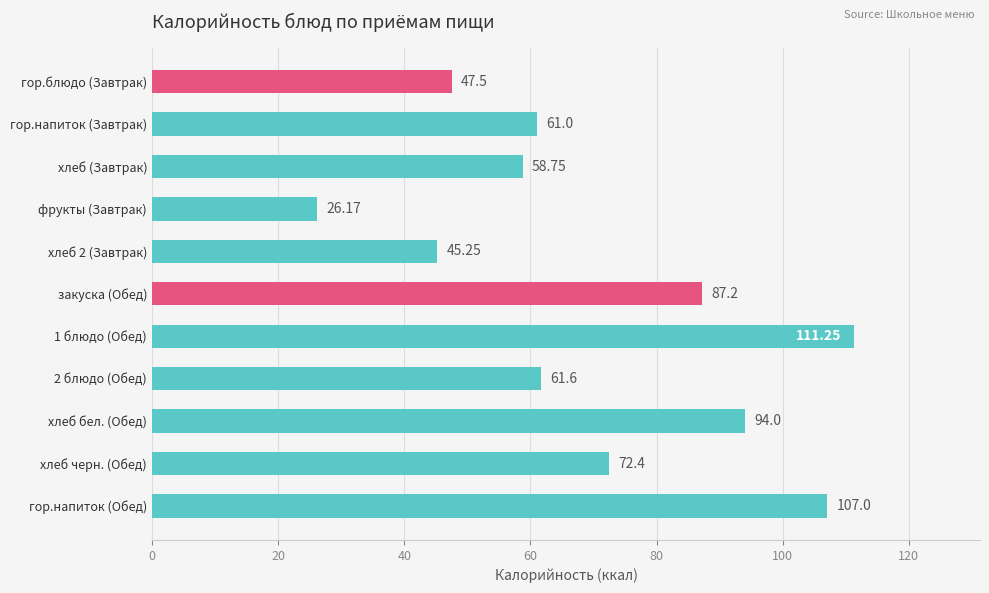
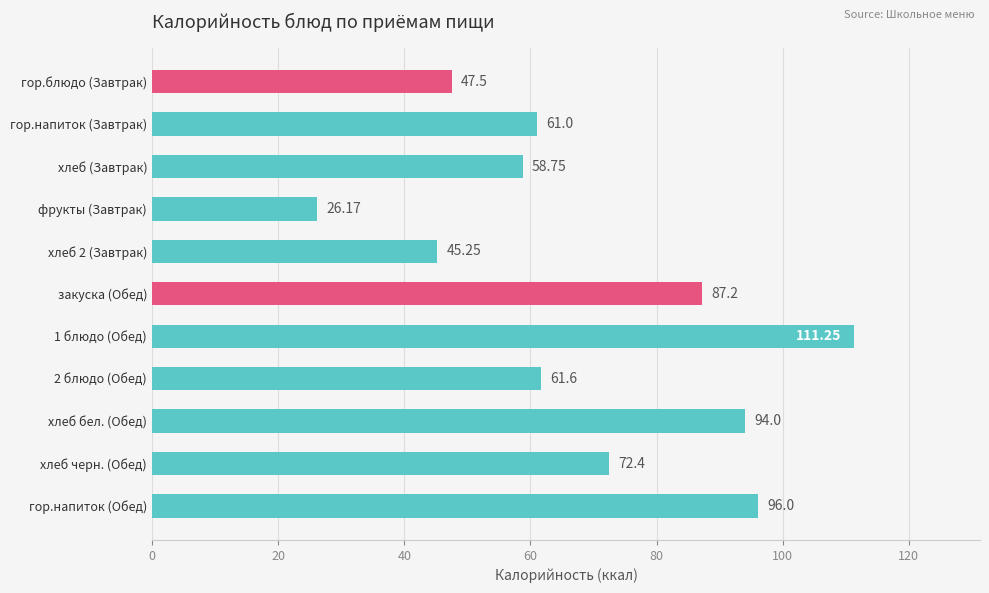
гор.напиток (Обед): 107.0 -> 96.0
